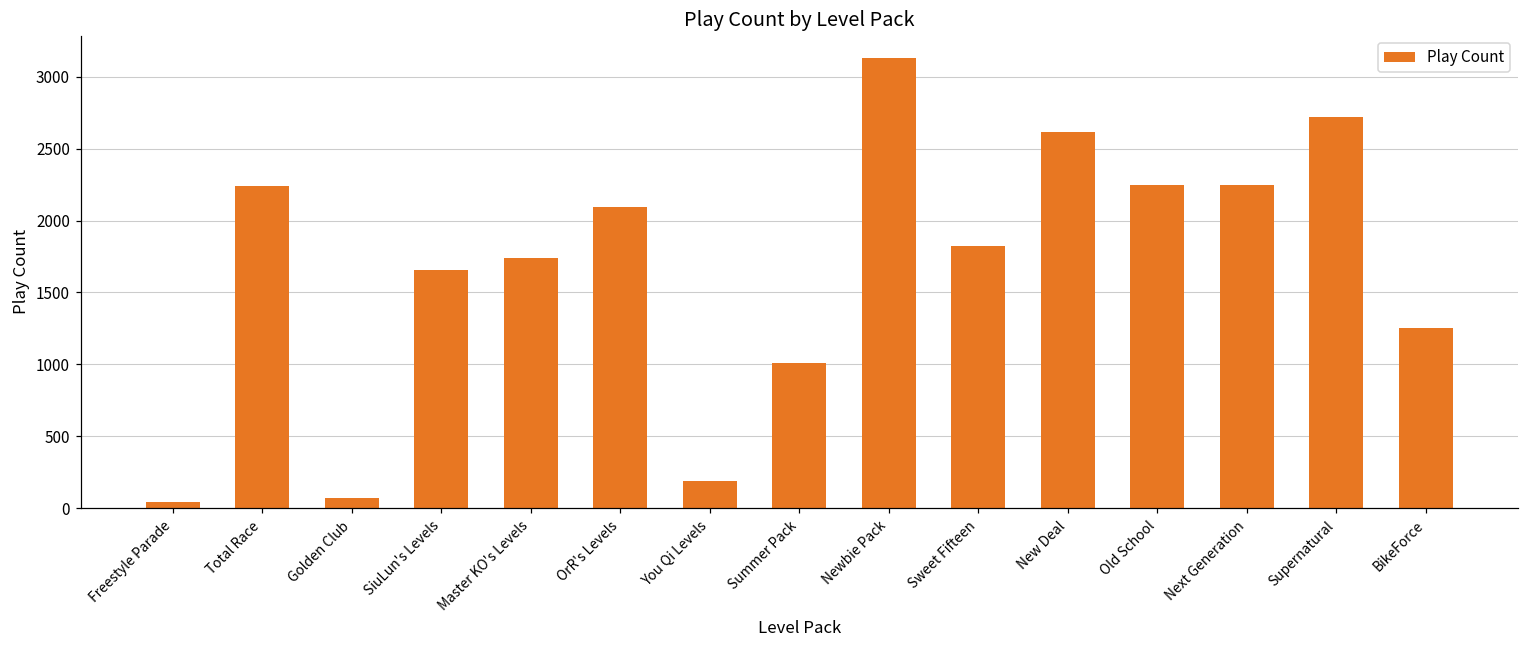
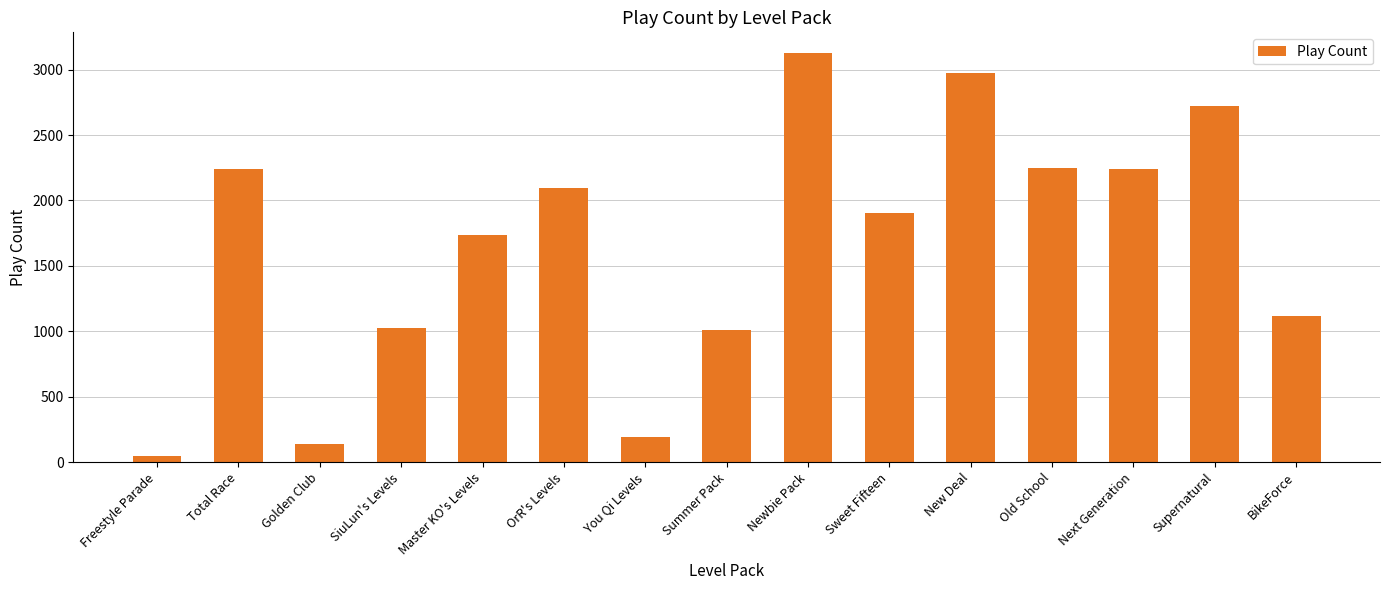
Golden Club: 70 -> 140
SiuLun's Levels: 1660 -> 1020
Sweet Fifteen: 1820 -> 1900
New Deal: 2620 -> 2970
BikeForce: 1250 -> 1120
